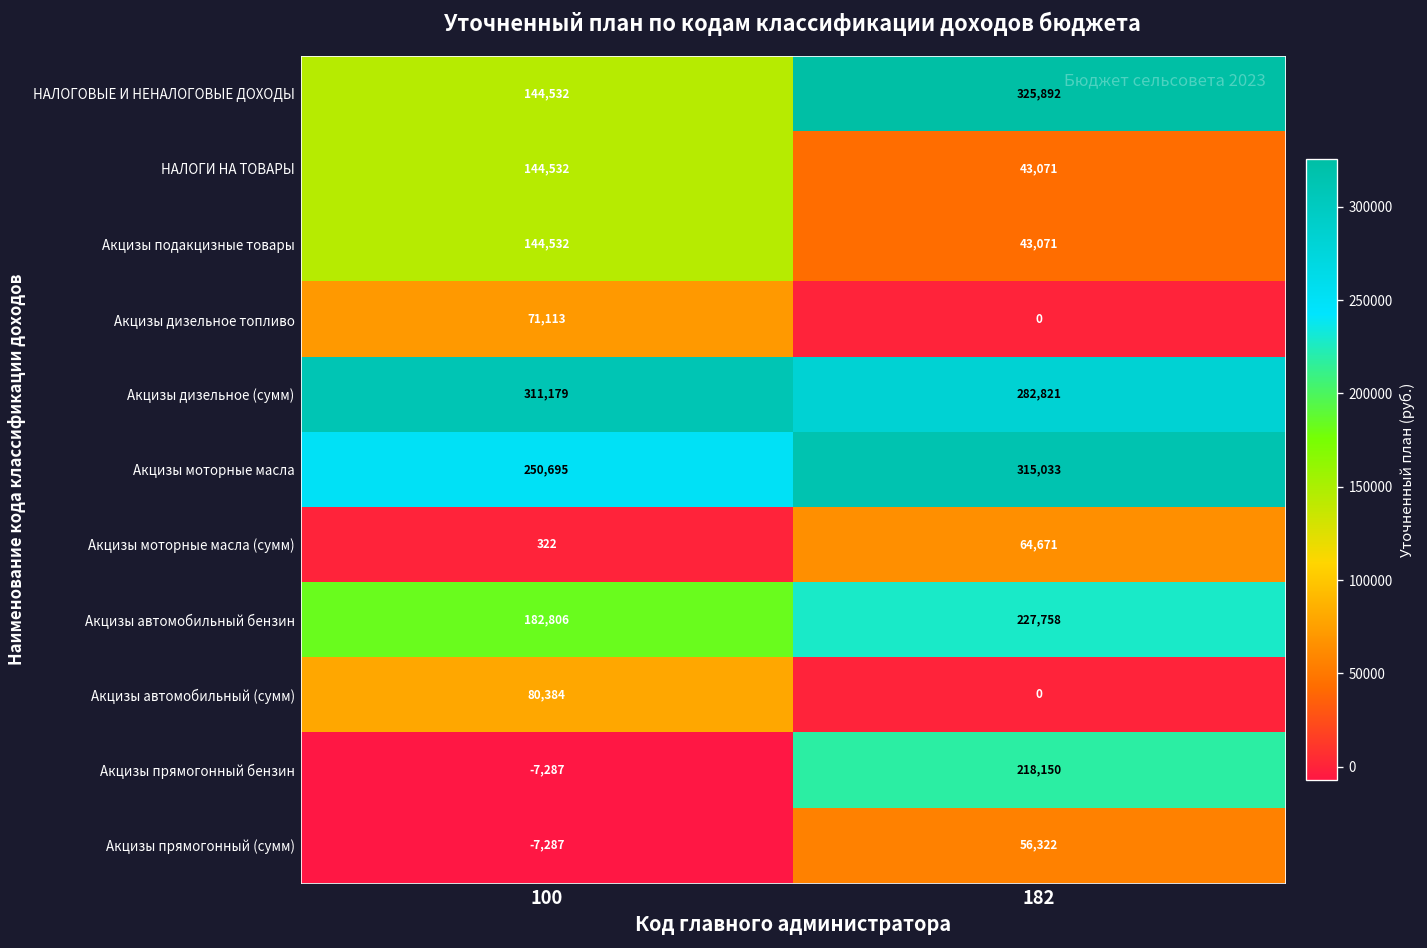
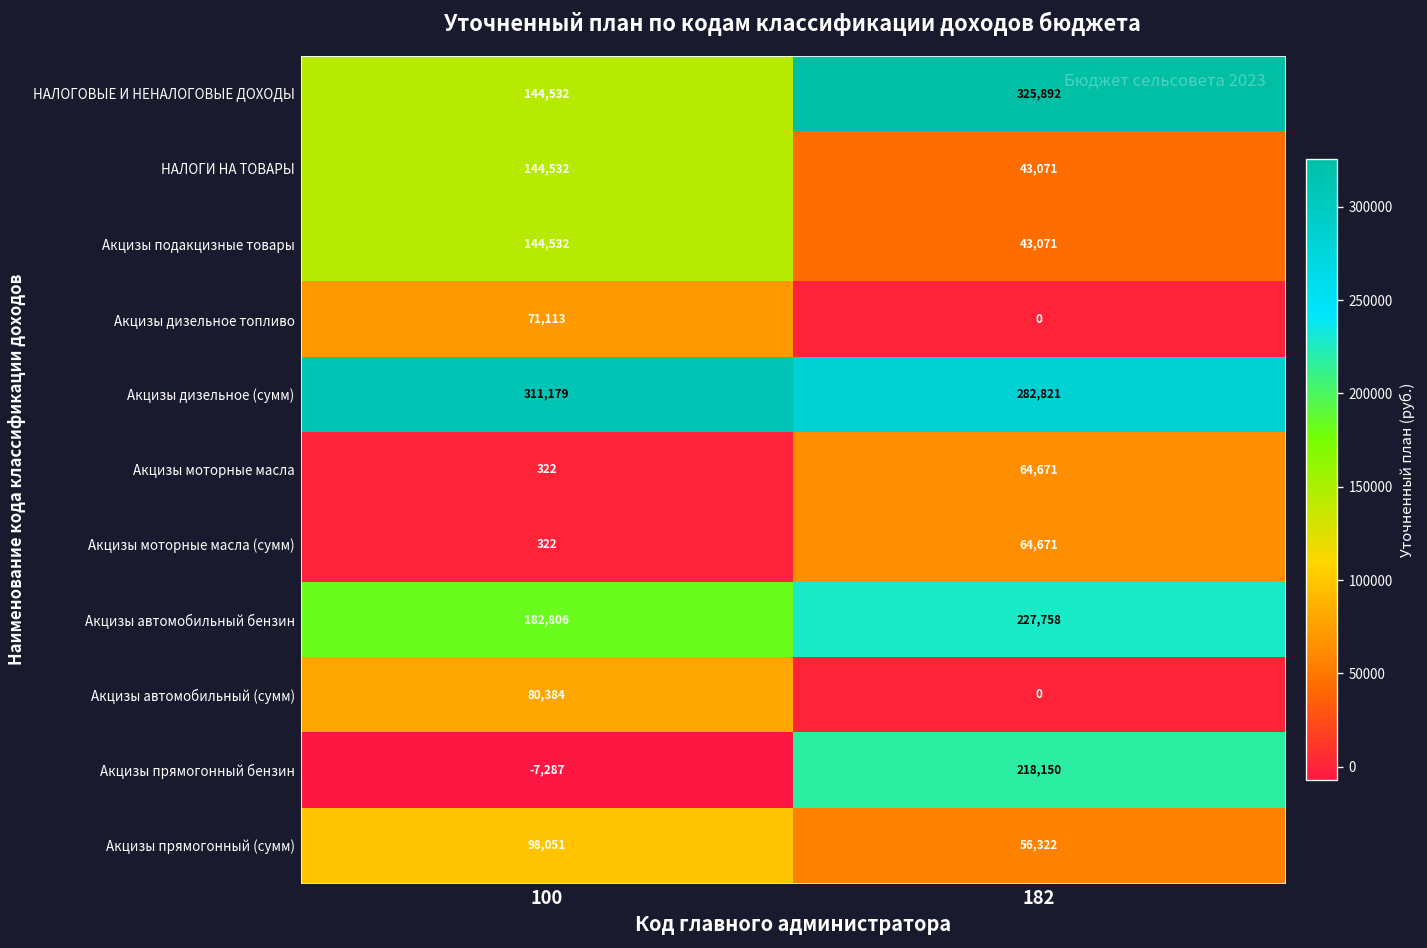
Акцизы моторные масла, 100: 250,695 -> 322
Акцизы моторные масла, 182: 315,033 -> 64,671
Акцизы прямогонный (сумм), 100: -7,287 -> 98,051
